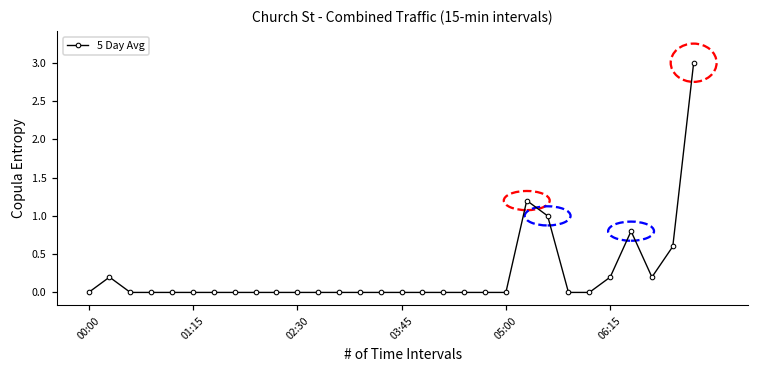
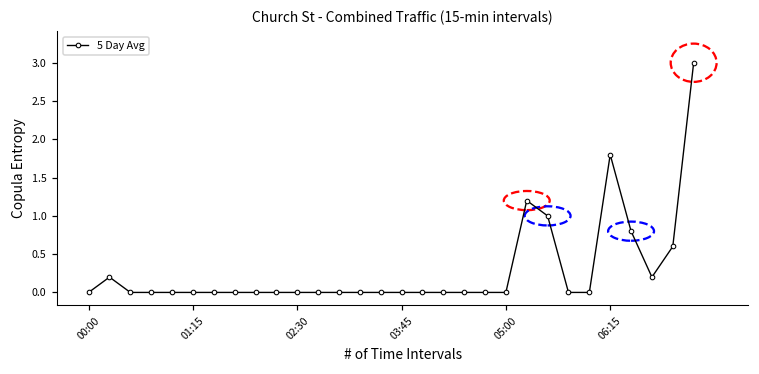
06:15: 0.2 -> 1.8
